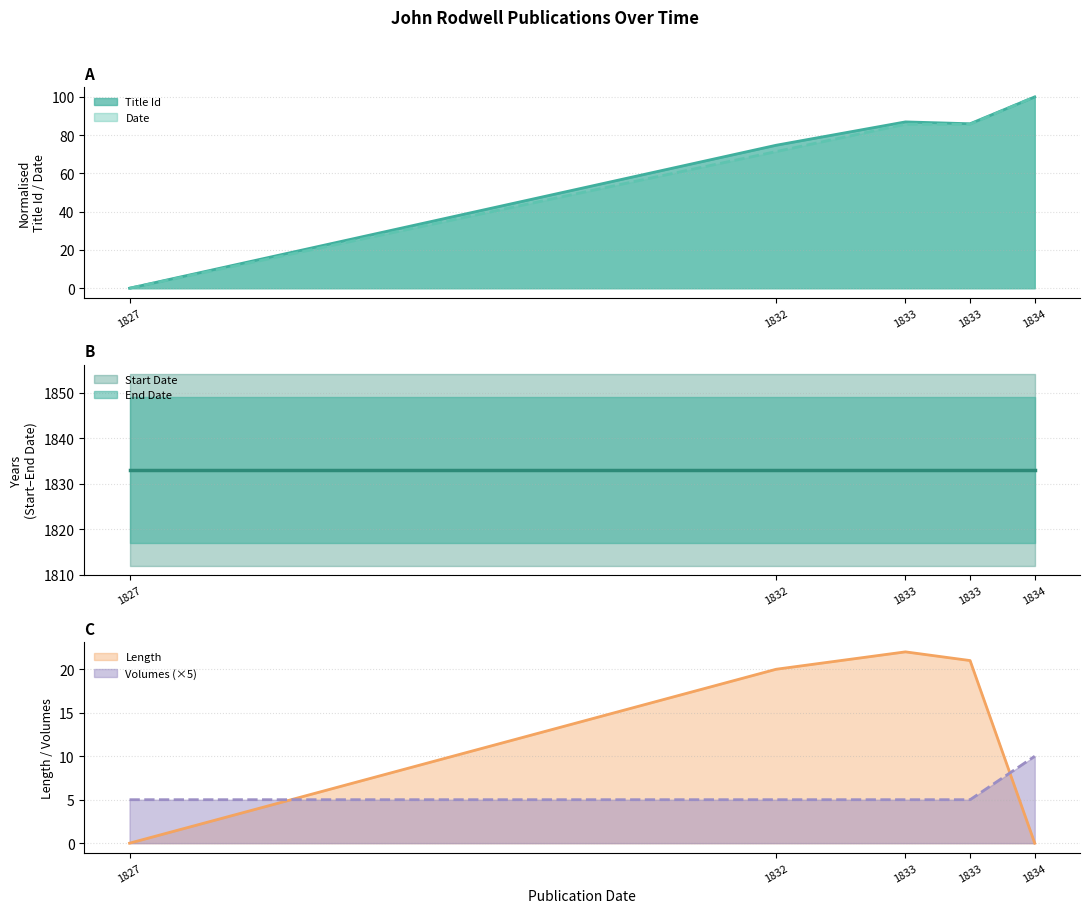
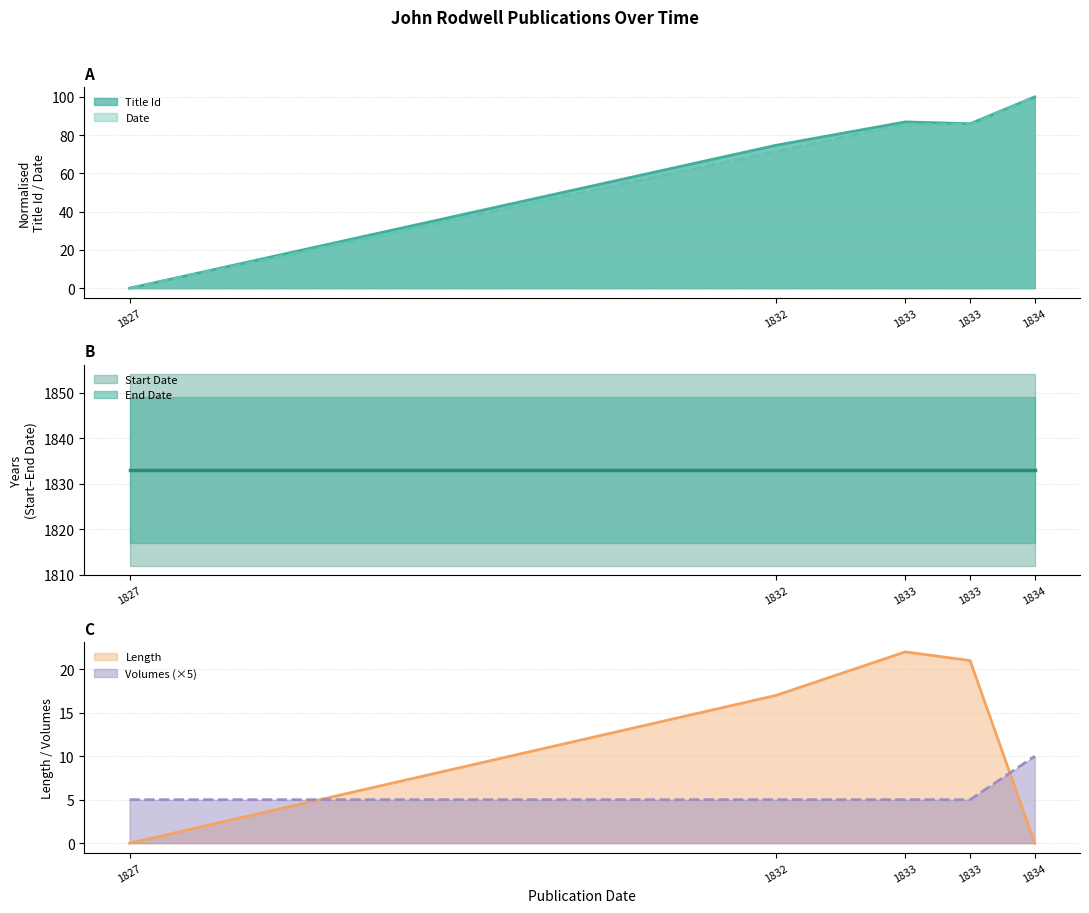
C, Length, 1832: 20 -> 17
